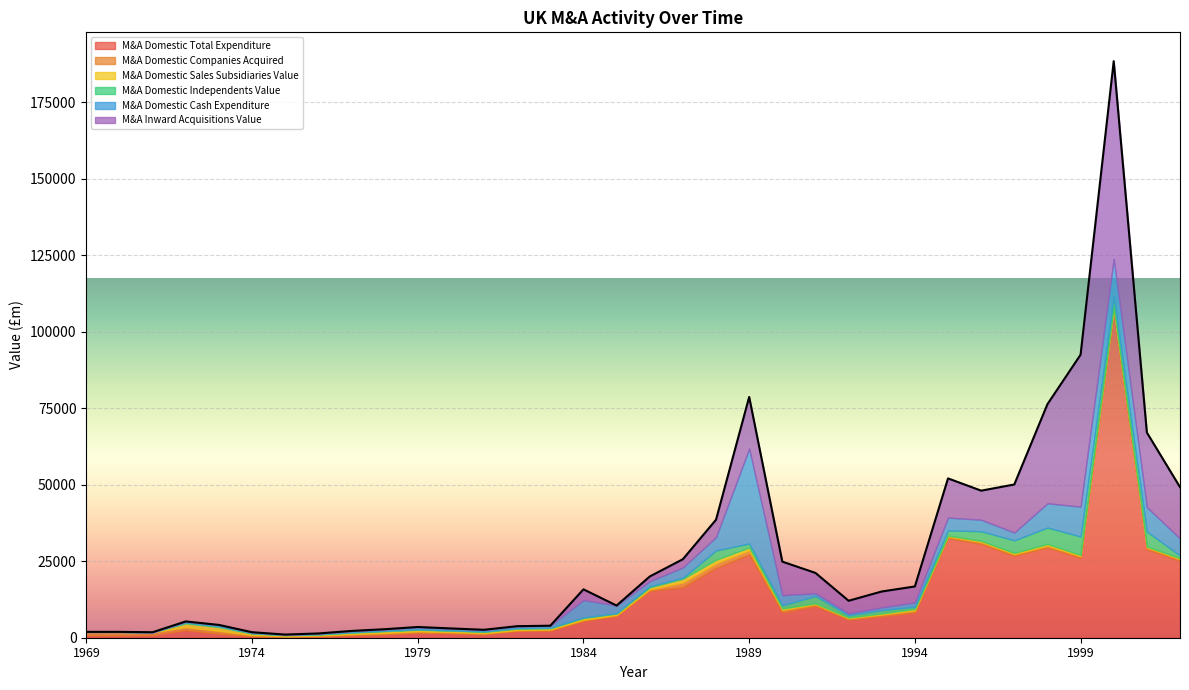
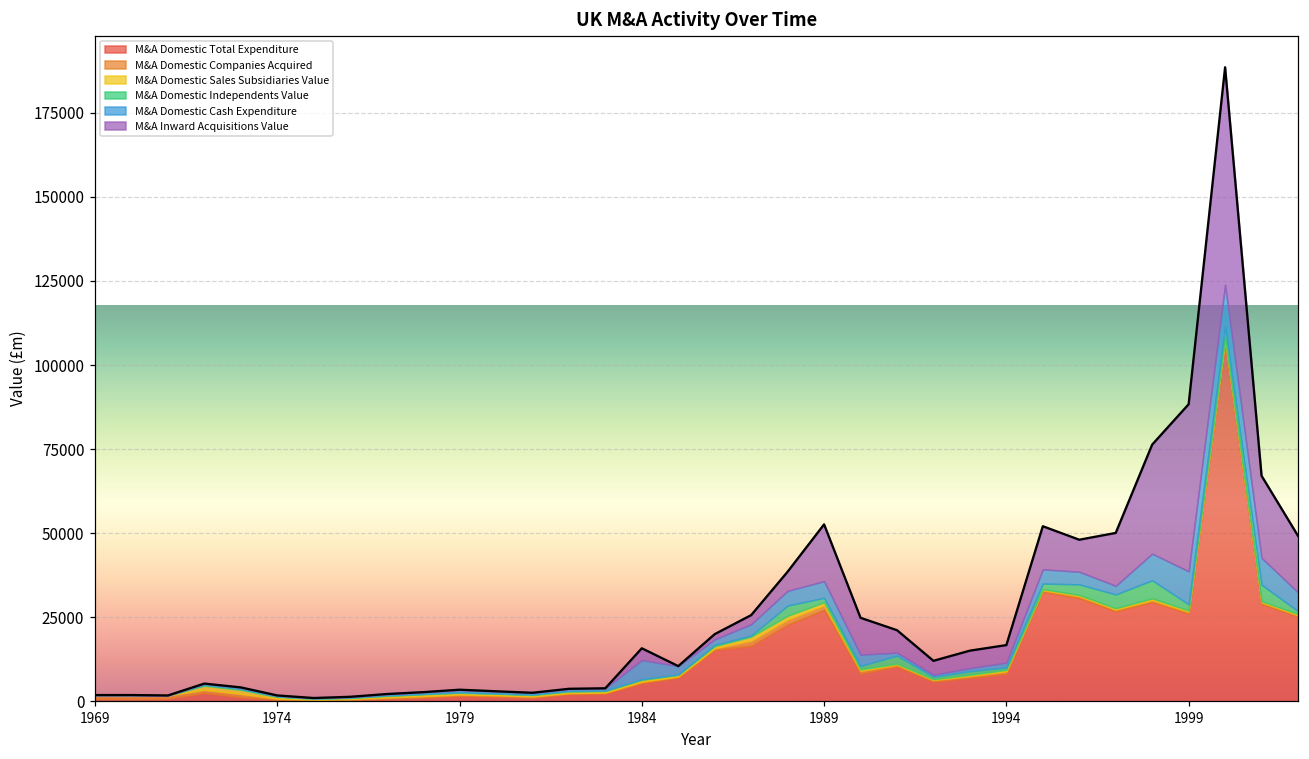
M&A Domestic Cash Expenditure, 1989: 31000 -> 5000
M&A Domestic Independents Value, 1999: 6000 -> 2000
